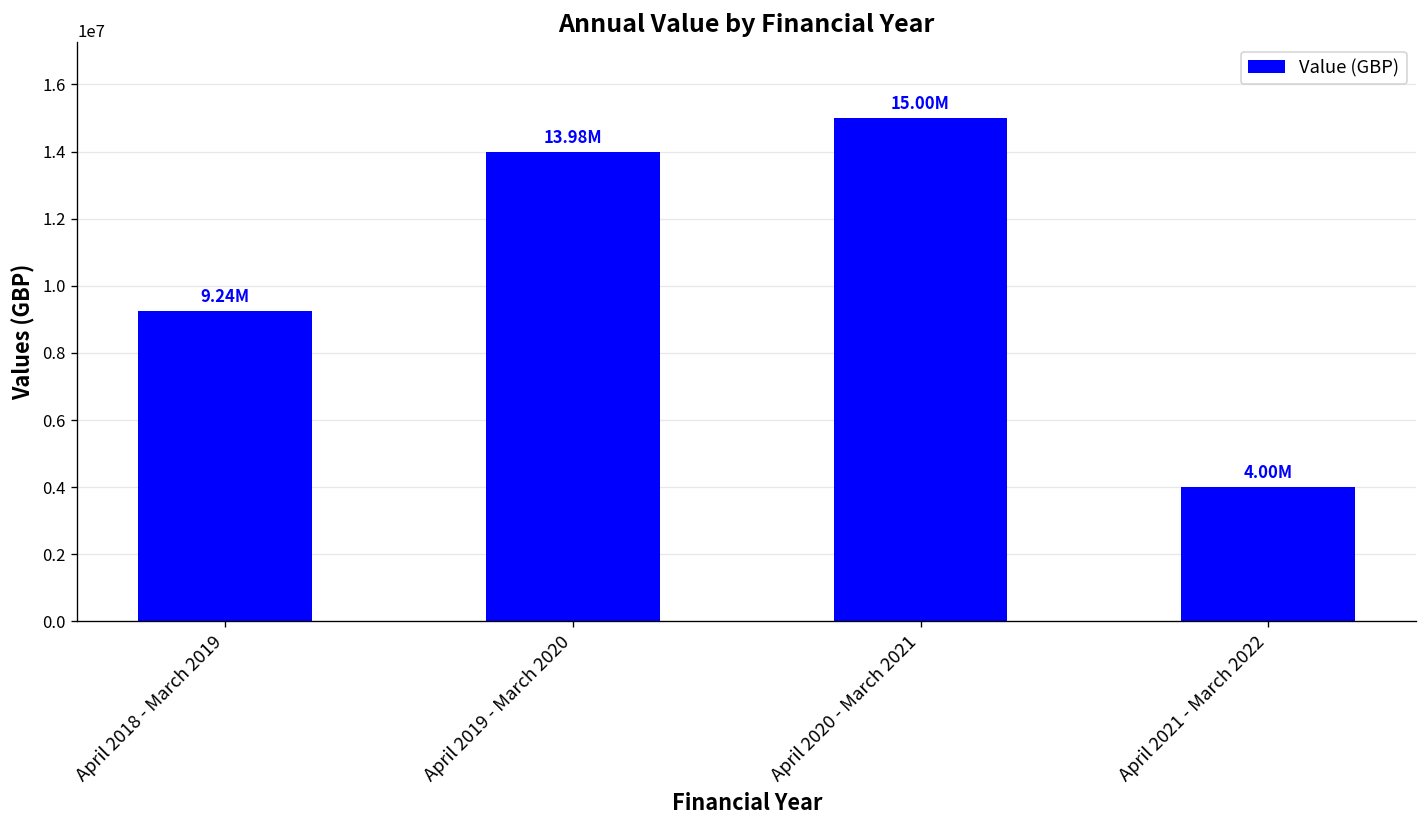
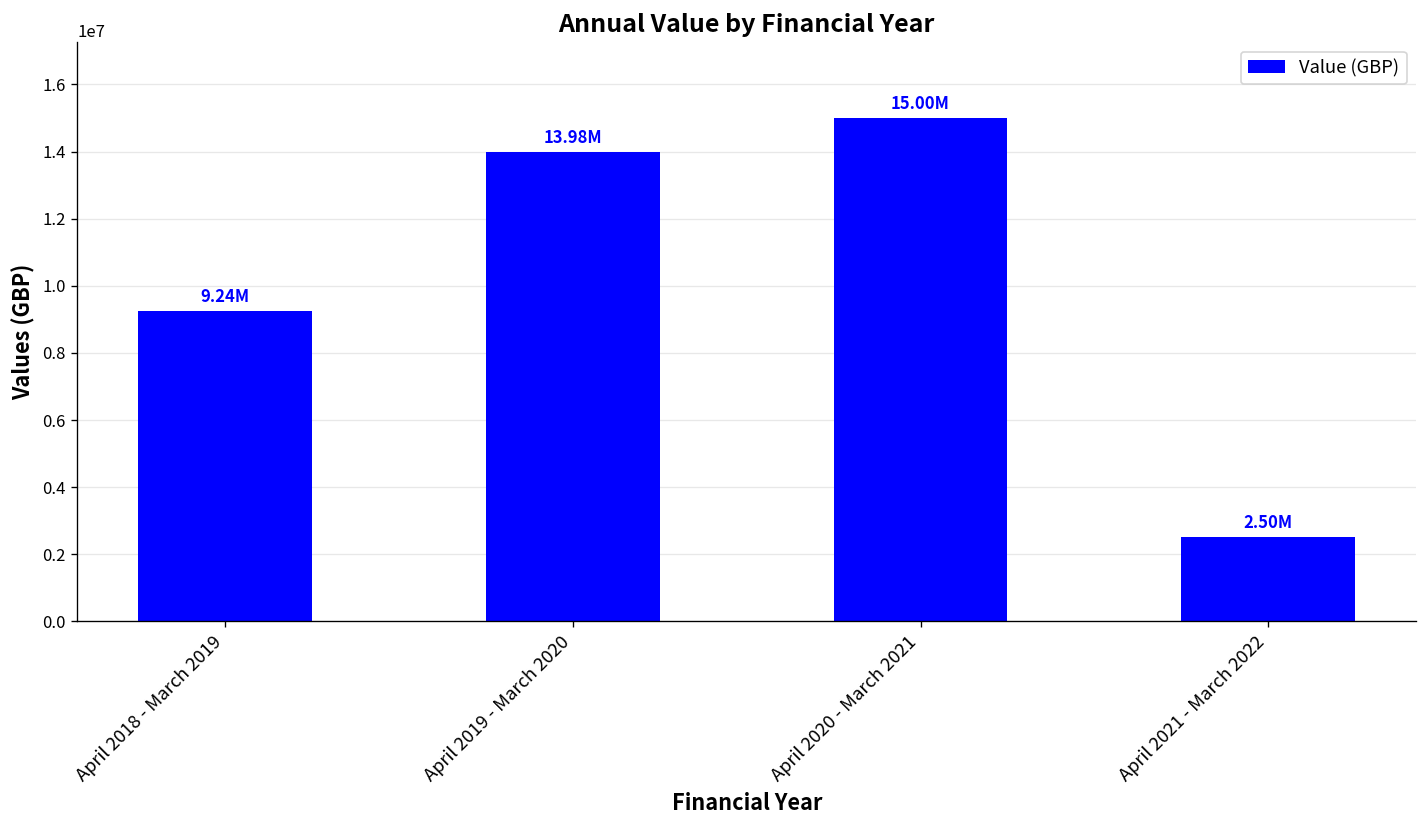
April 2021 - March 2022: 4.00M -> 2.50M
